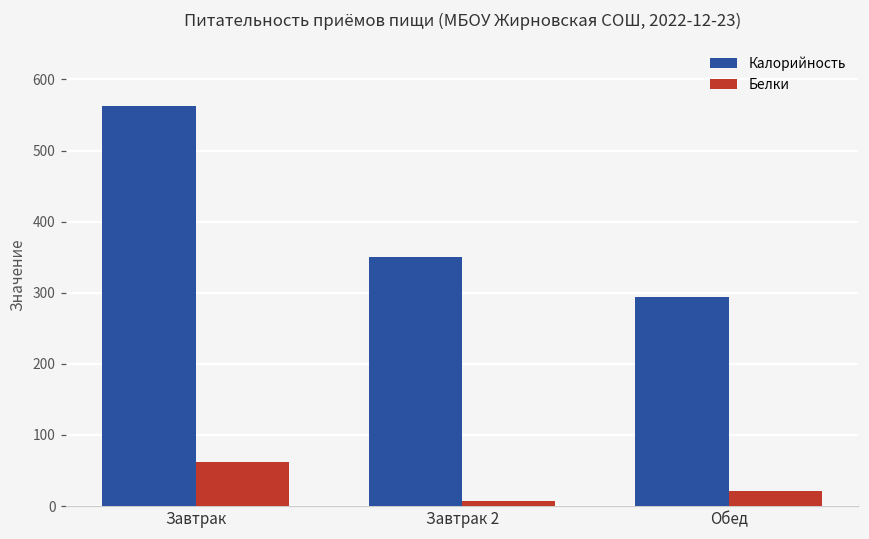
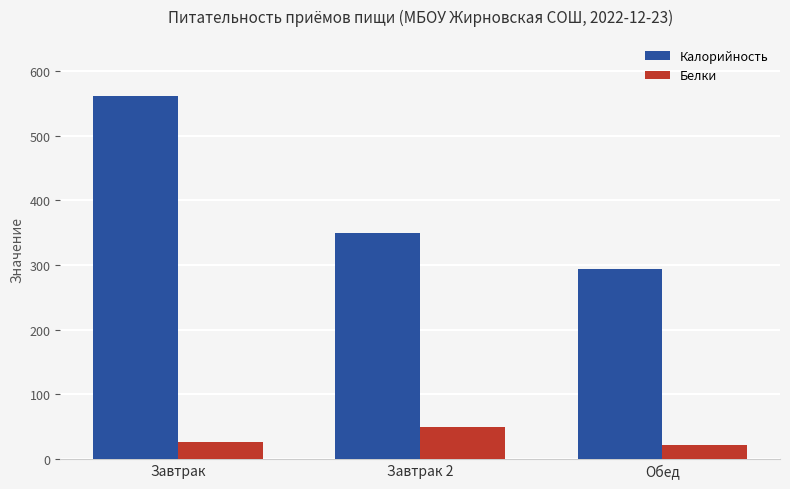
Белки, Завтрак: 60 -> 30
Белки, Завтрак 2: 10 -> 50
